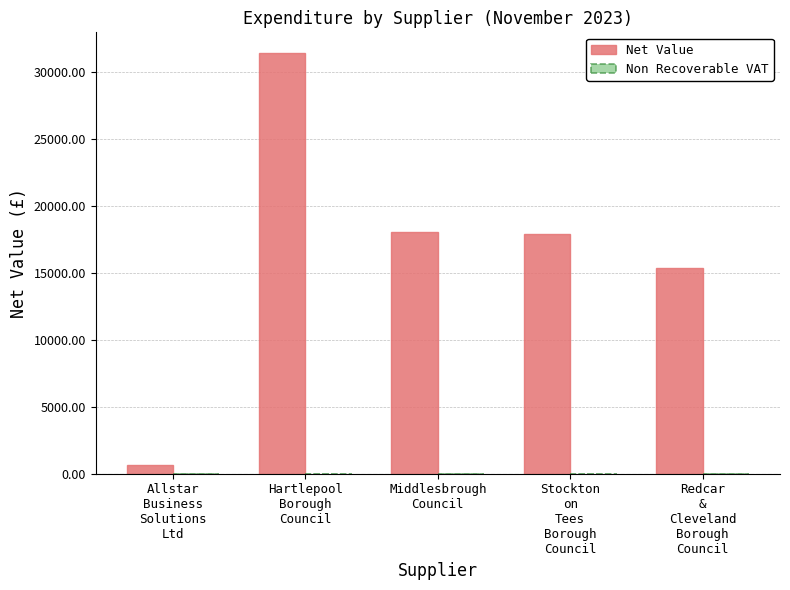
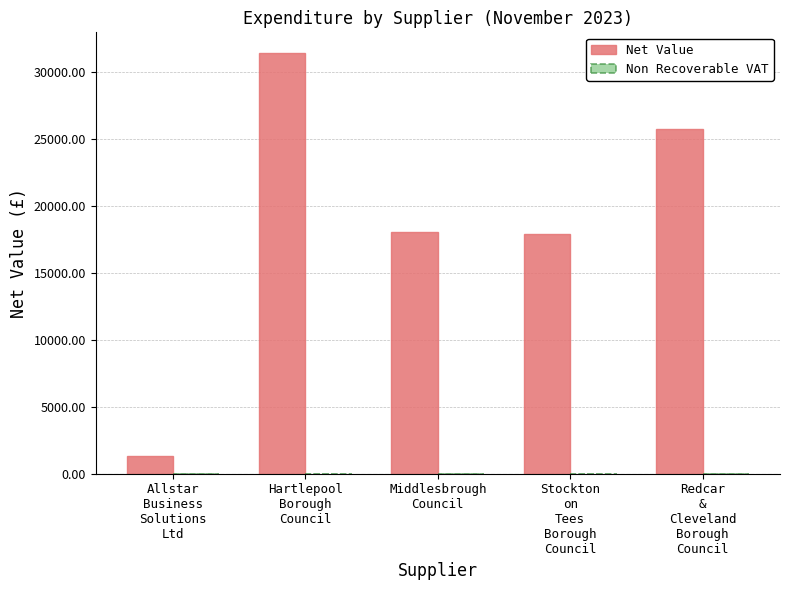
Net Value, Allstar Business Solutions Ltd: 700 -> 1300
Net Value, Redcar & Cleveland Borough Council: 15300 -> 25800
